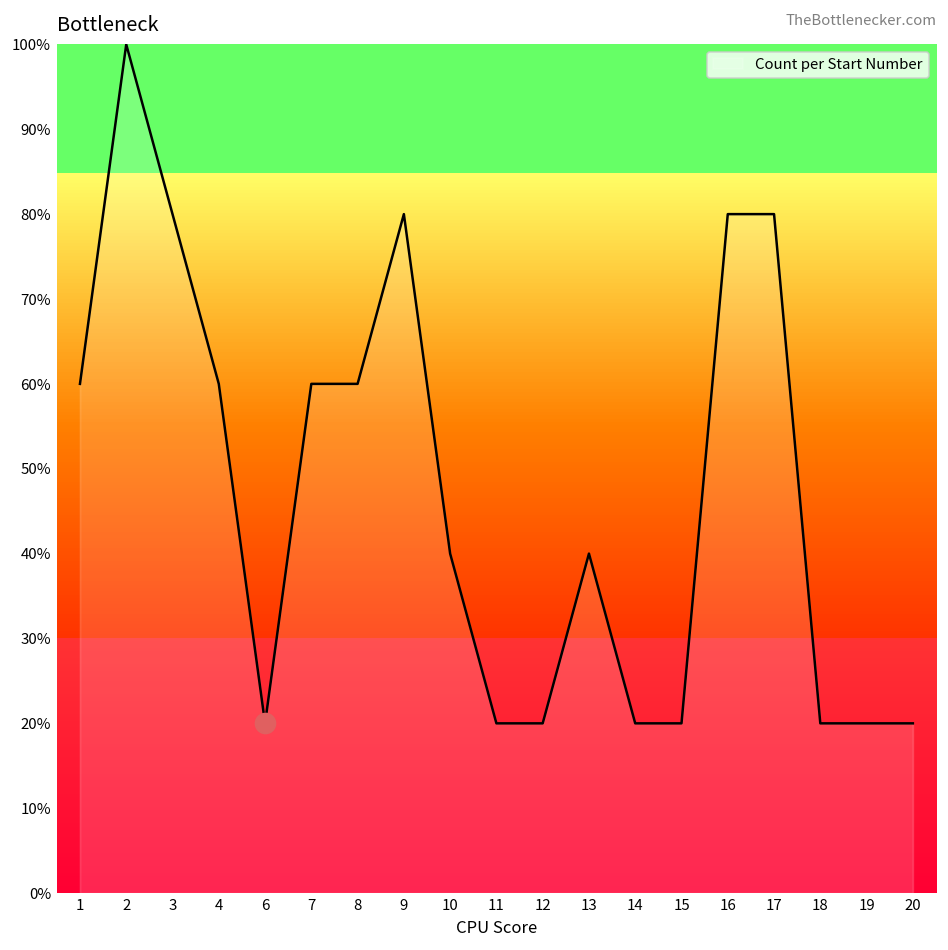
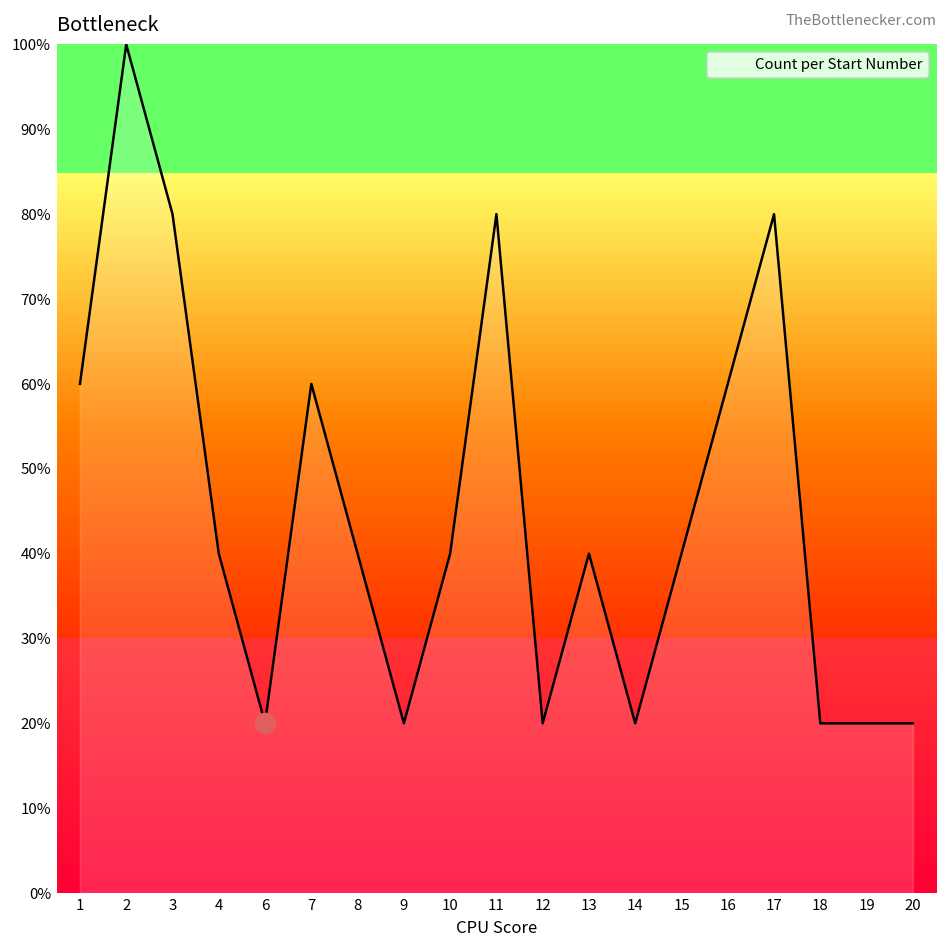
Count per Start Number, 4: 60% -> 40%
Count per Start Number, 8: 60% -> 40%
Count per Start Number, 9: 80% -> 20%
Count per Start Number, 11: 20% -> 80%
Count per Start Number, 15: 20% -> 40%
Count per Start Number, 16: 80% -> 60%
